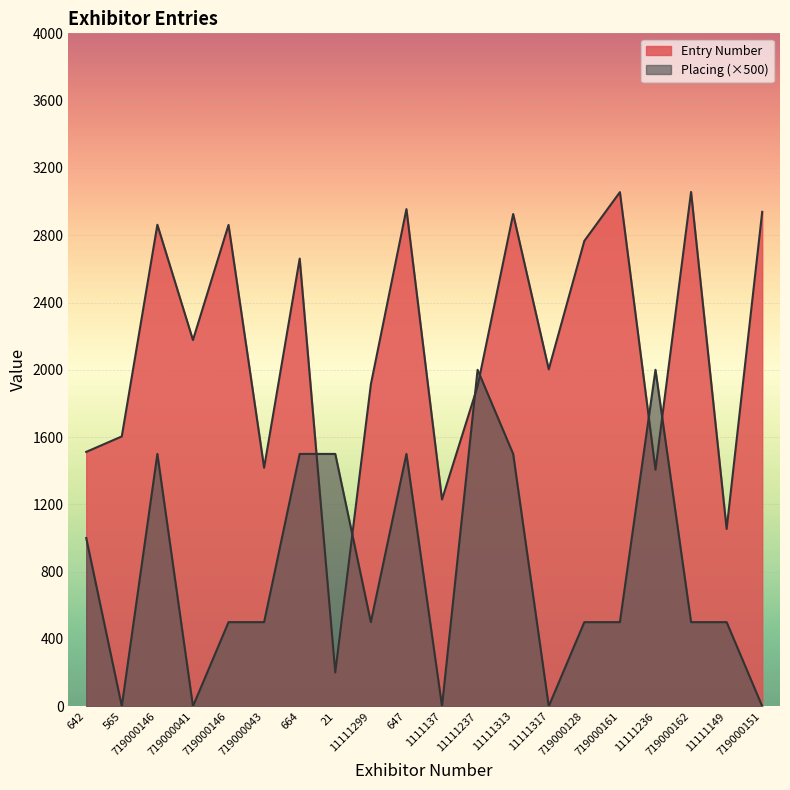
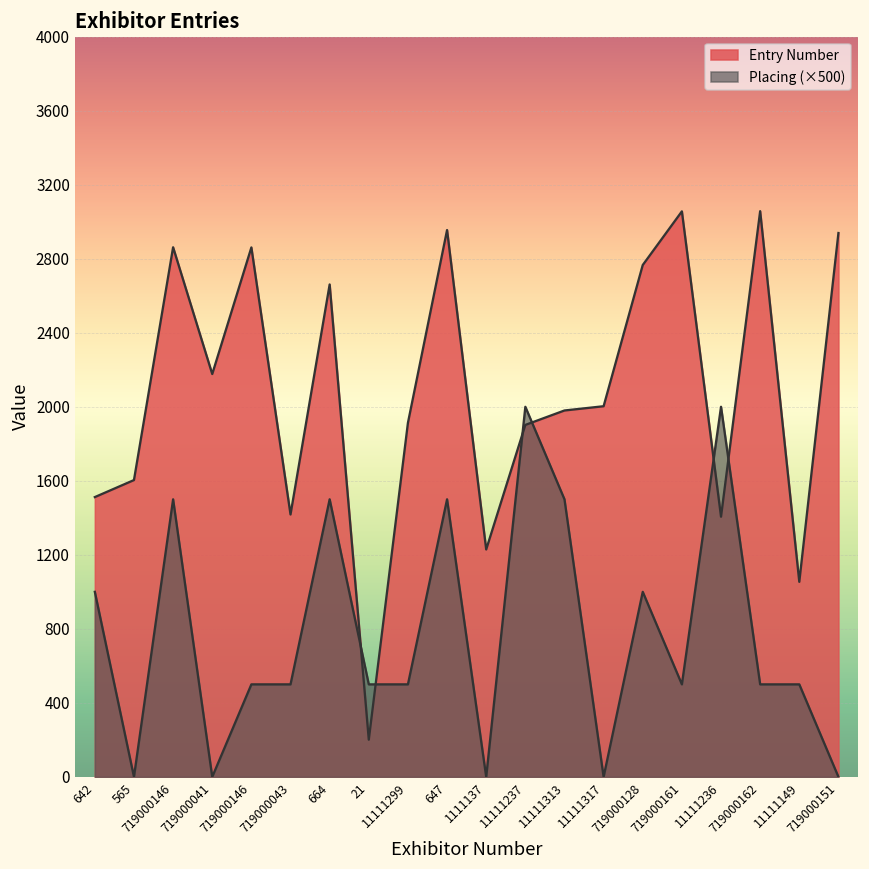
Placing (×500), 21: 1500 -> 500
Entry Number, 11111313: 2930 -> 1980
Placing (×500), 719000128: 500 -> 1000
